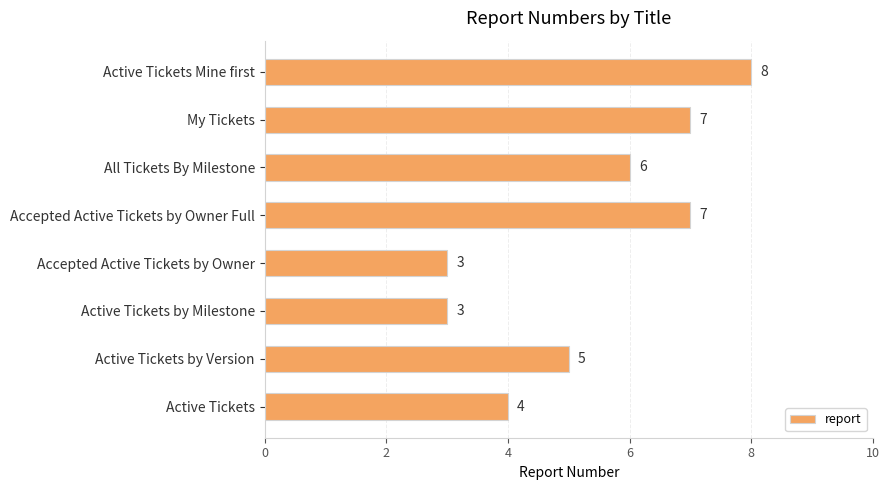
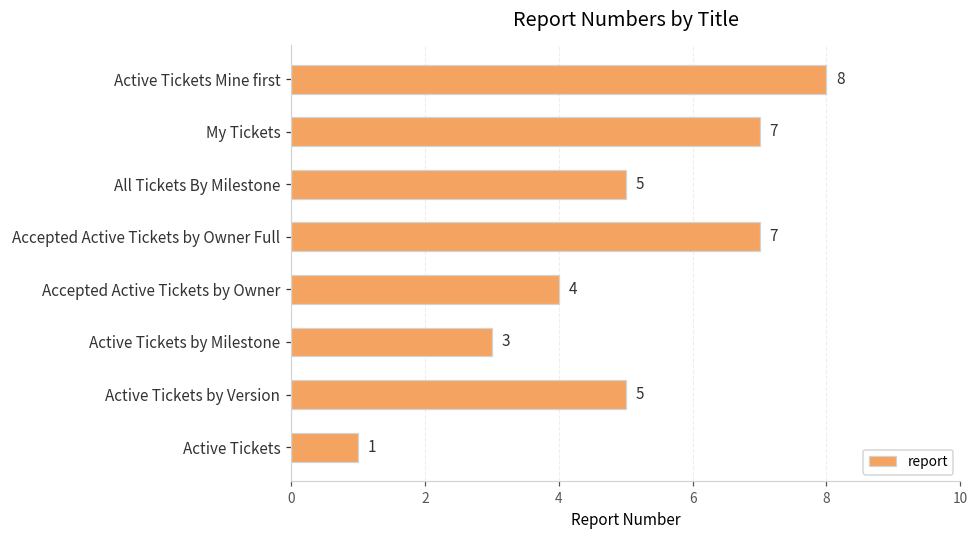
All Tickets By Milestone: 6 -> 5
Accepted Active Tickets by Owner: 3 -> 4
Active Tickets: 4 -> 1
